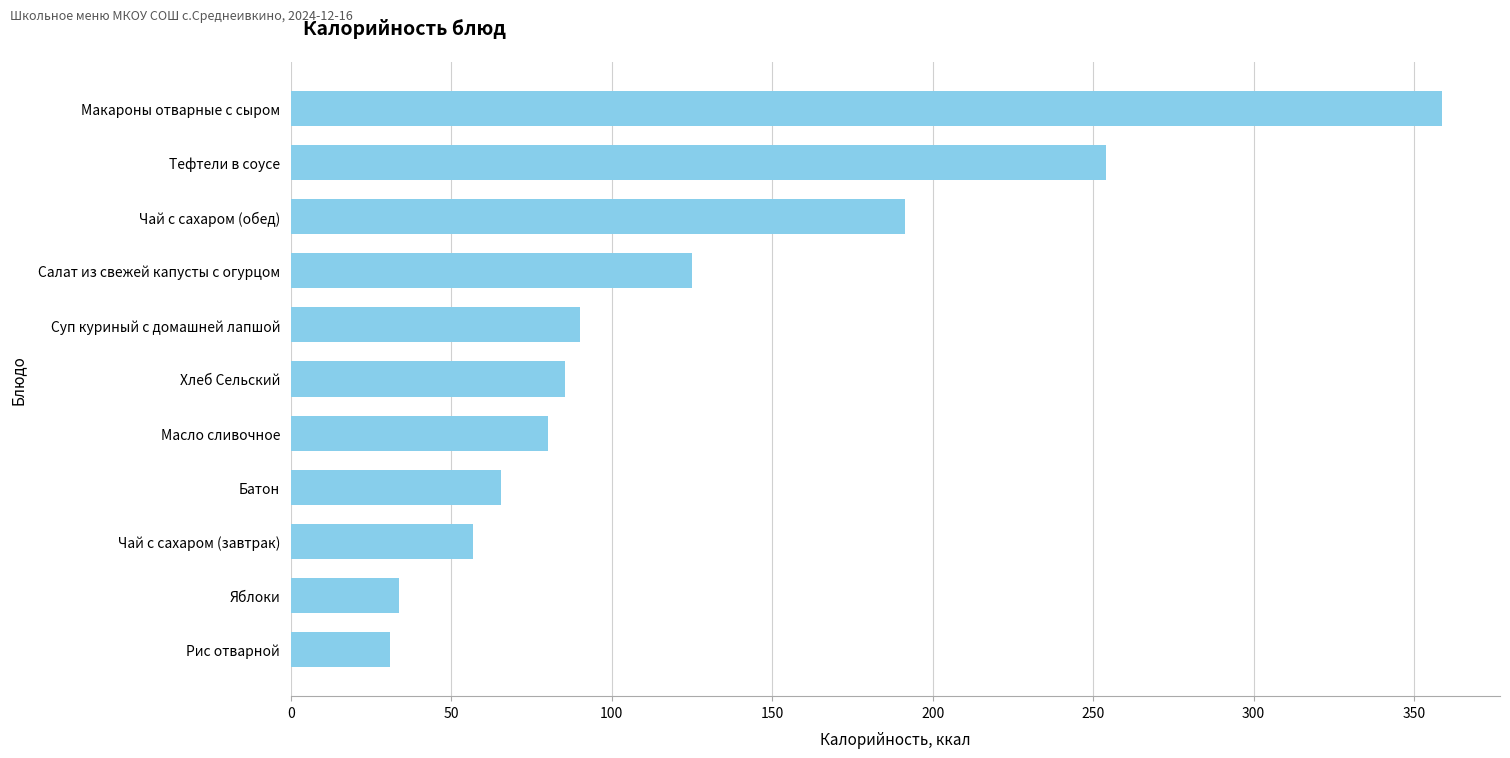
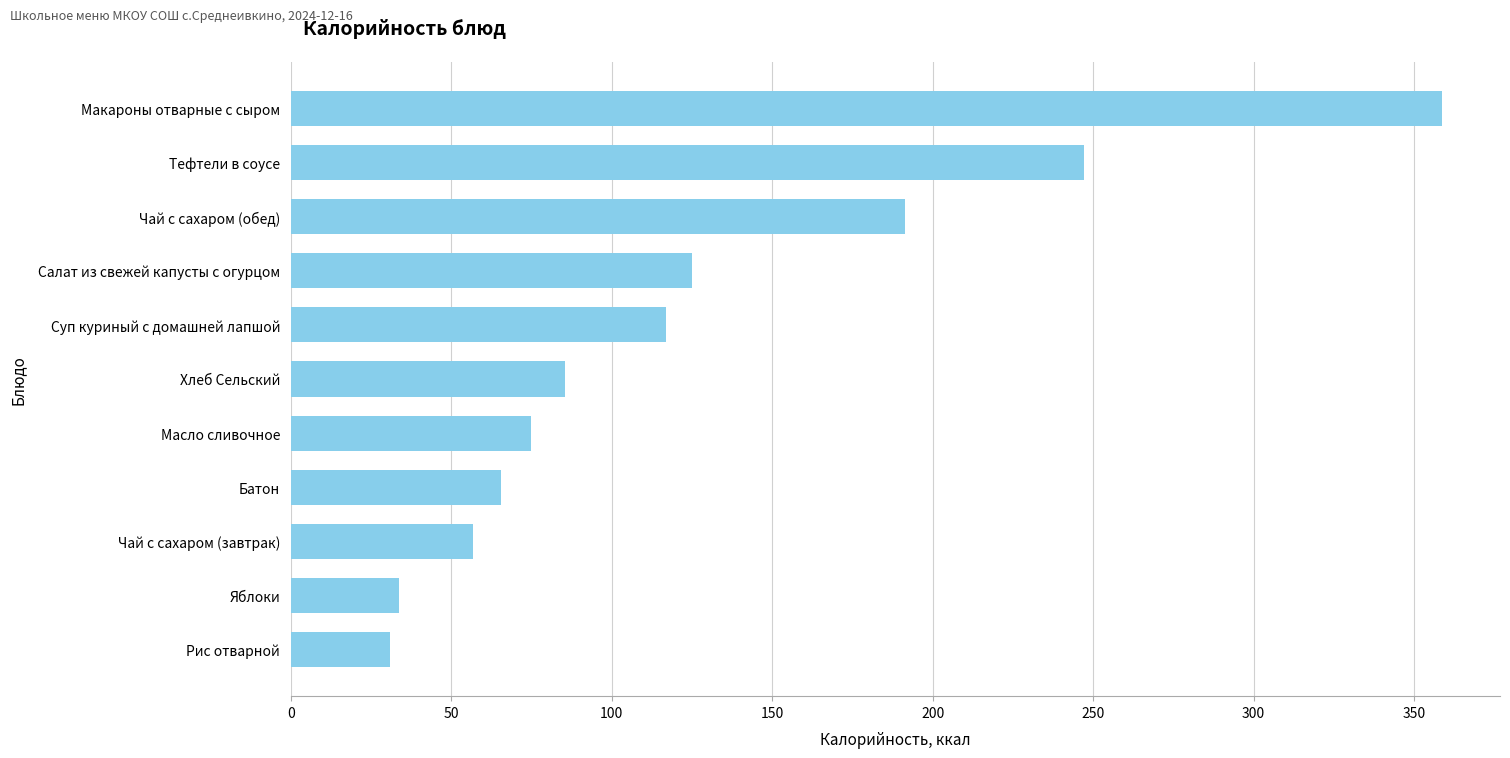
Тефтели в соусе: 254 -> 247
Суп куриный с домашней лапшой: 90 -> 117
Масло сливочное: 80 -> 75
